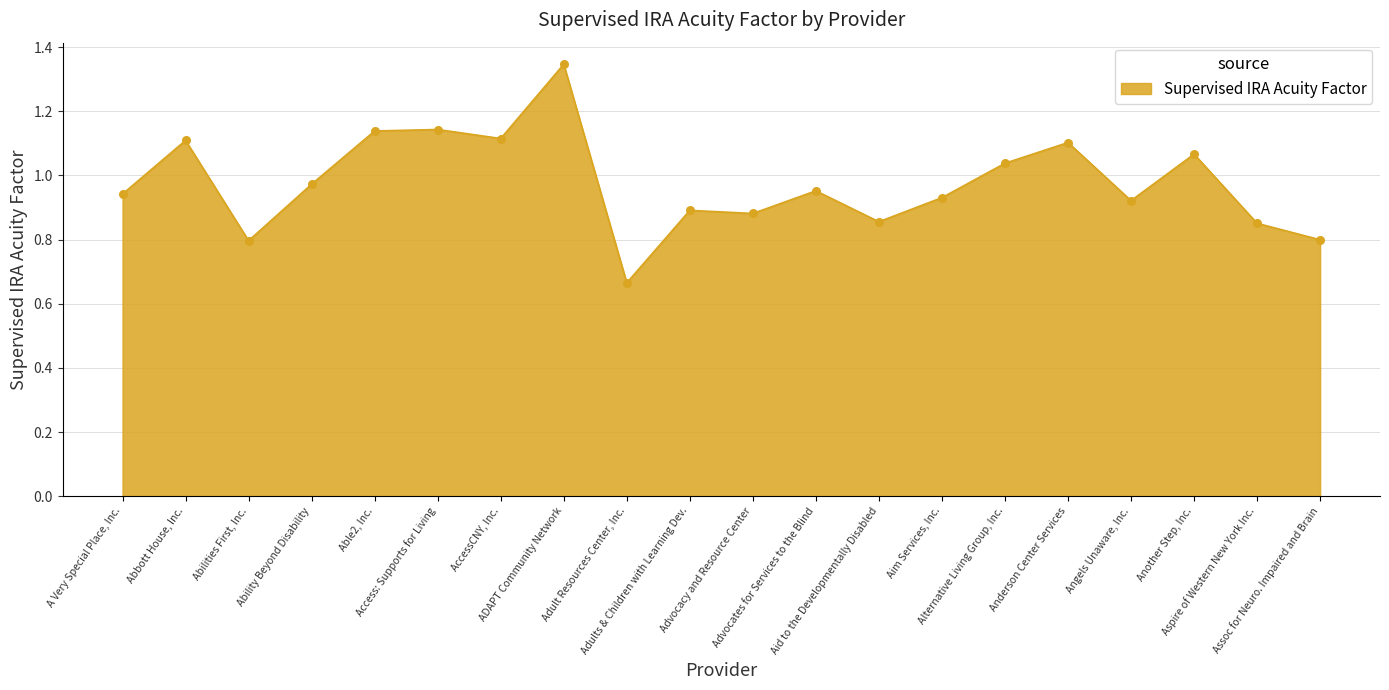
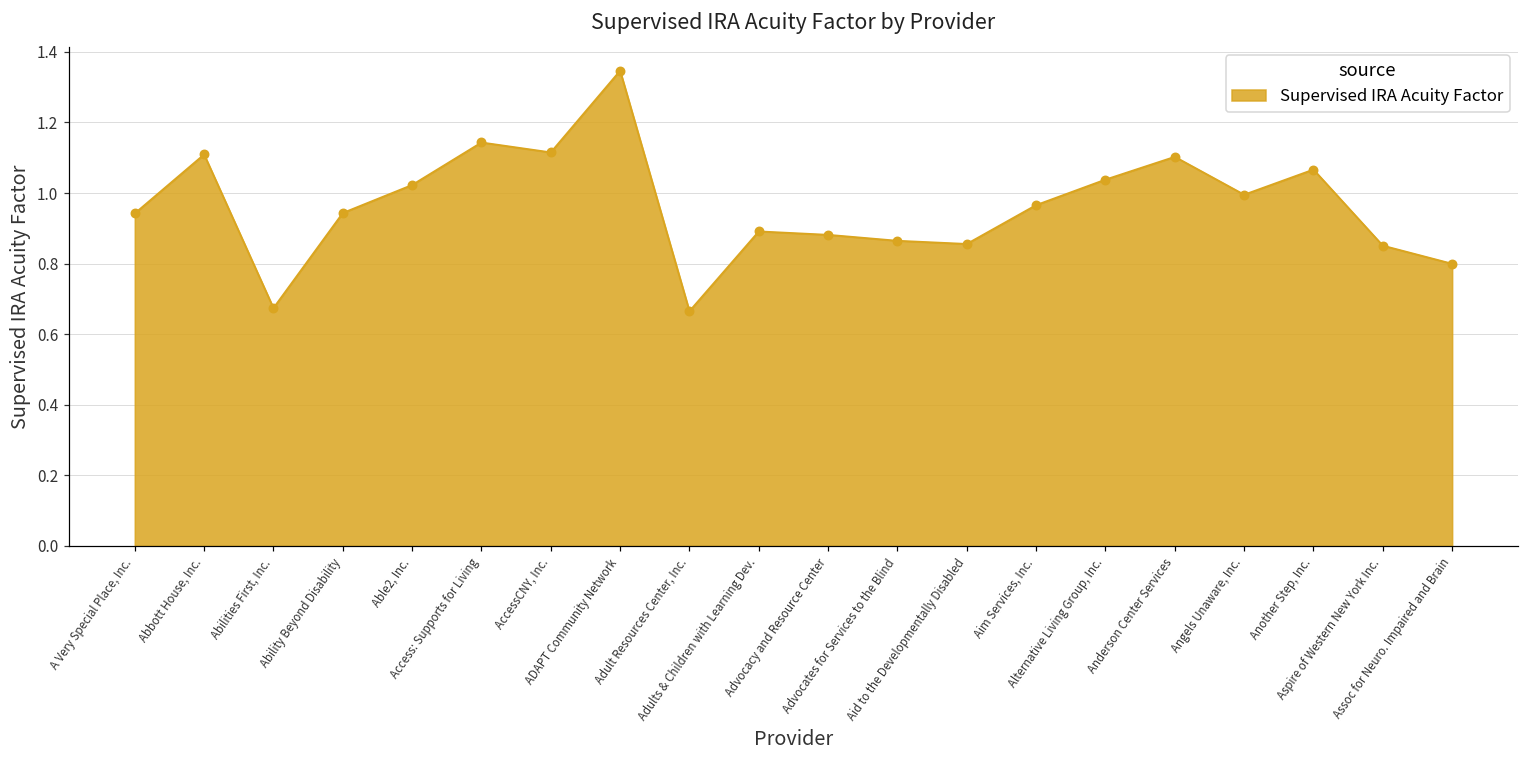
Abilities First, Inc.: 0.80 -> 0.67
Ability Beyond Disability: 0.97 -> 0.94
Able2, Inc.: 1.14 -> 1.02
Advocates for Services to the Blind: 0.95 -> 0.86
Aim Services, Inc.: 0.93 -> 0.97
Angels Unaware, Inc.: 0.92 -> 1.00
